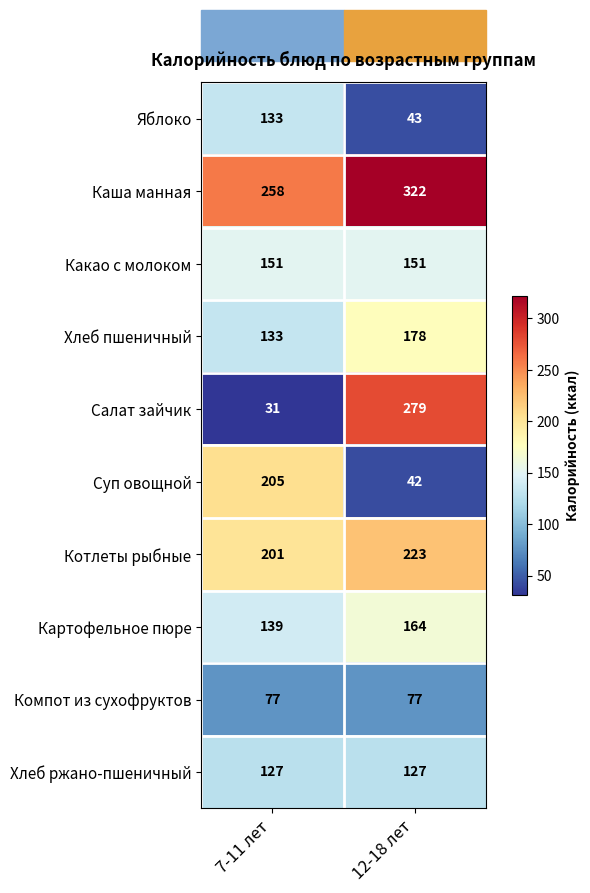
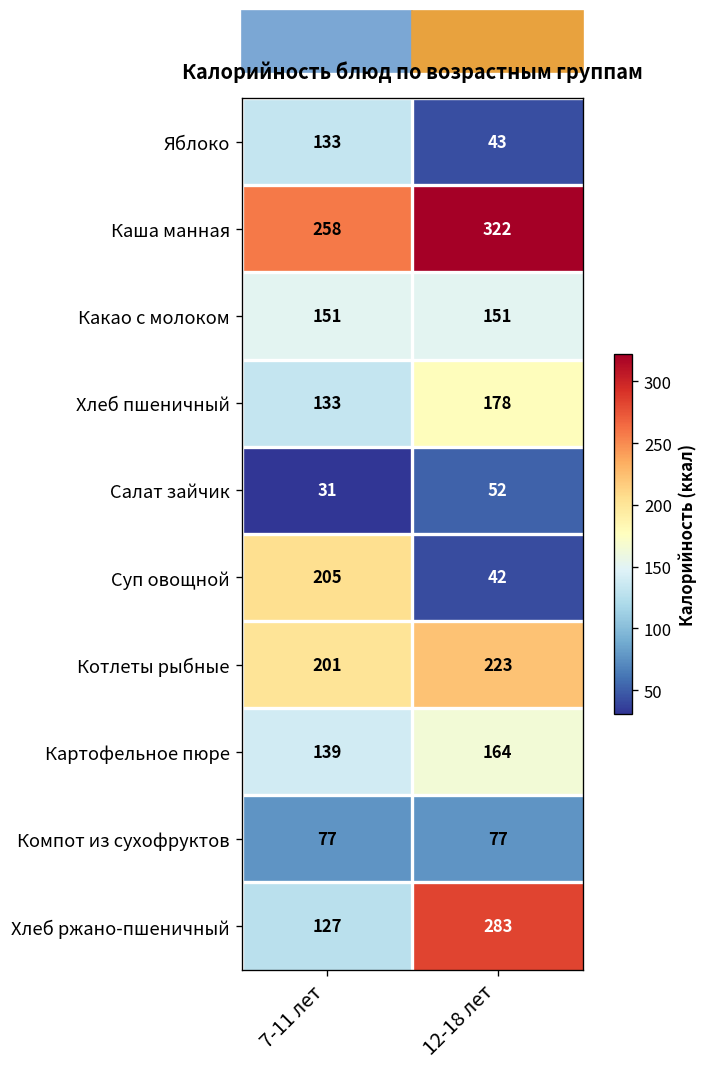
Салат зайчик, 12-18 лет: 279 -> 52
Хлеб ржано-пшеничный, 12-18 лет: 127 -> 283
